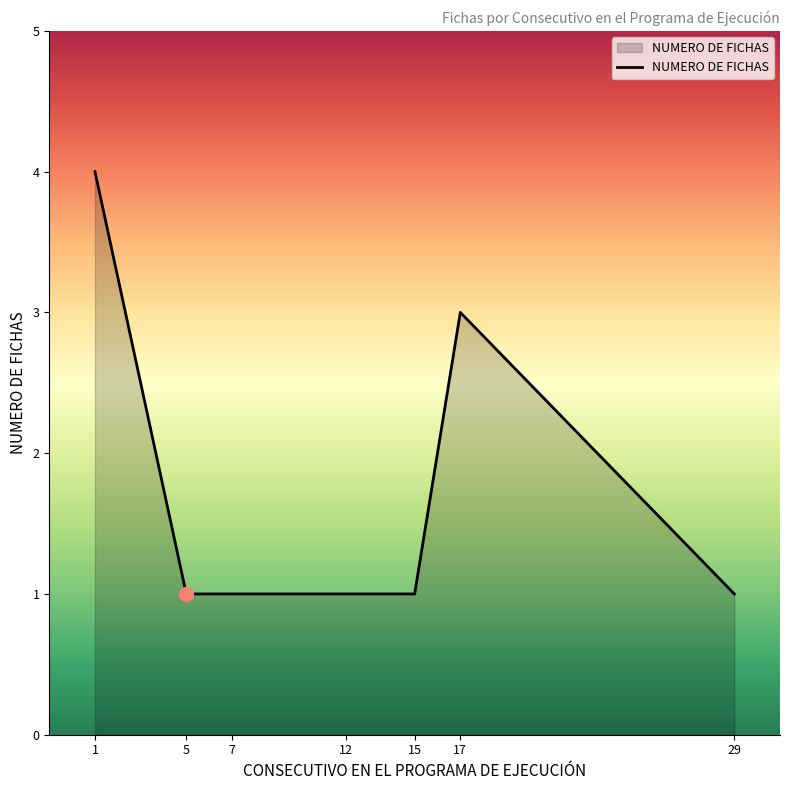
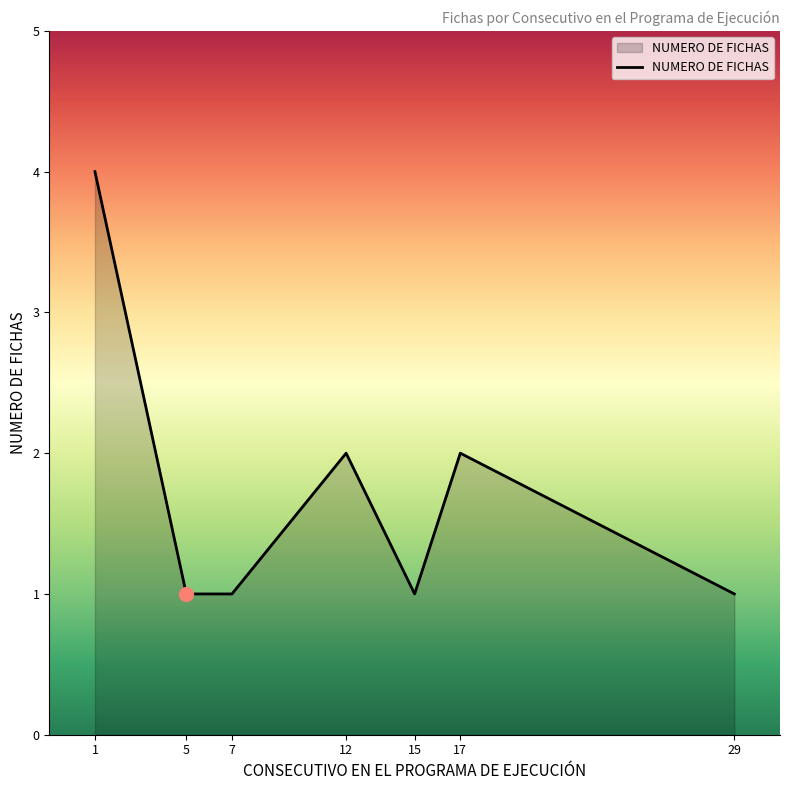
NUMERO DE FICHAS, 12: 1 -> 2
NUMERO DE FICHAS, 17: 3 -> 2
